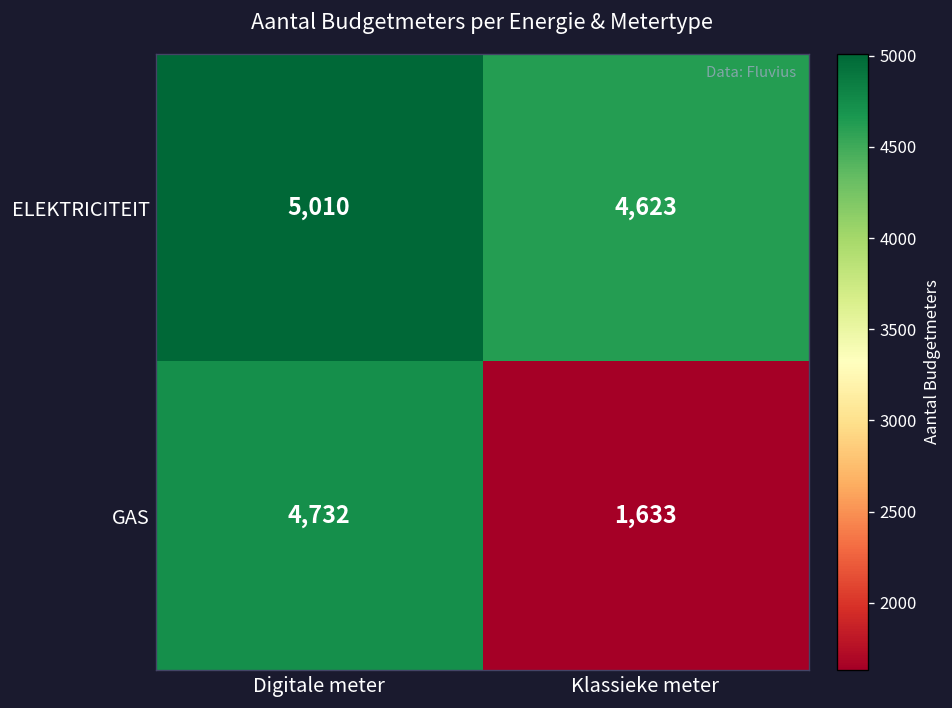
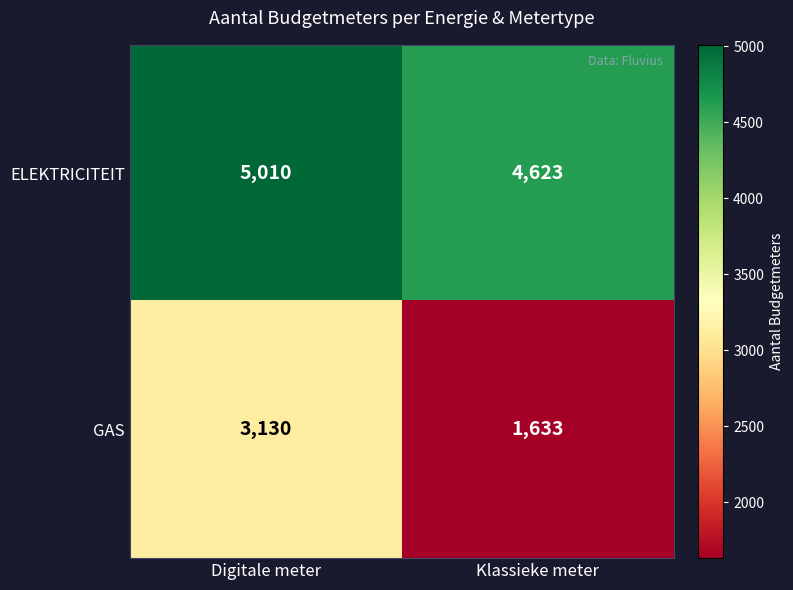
GAS, Digitale meter: 4,732 -> 3,130
